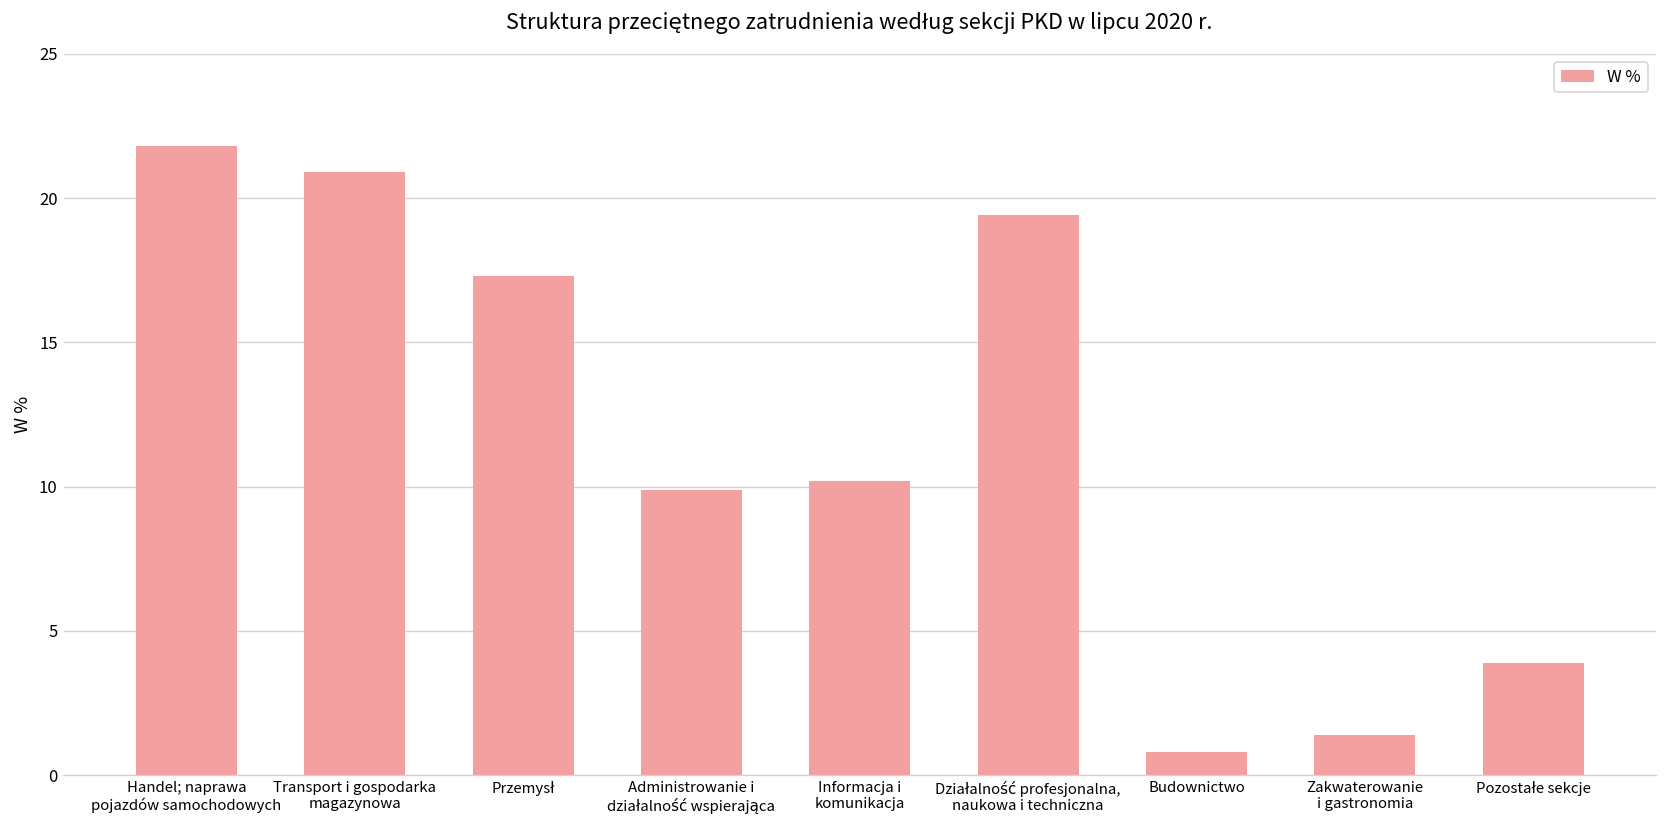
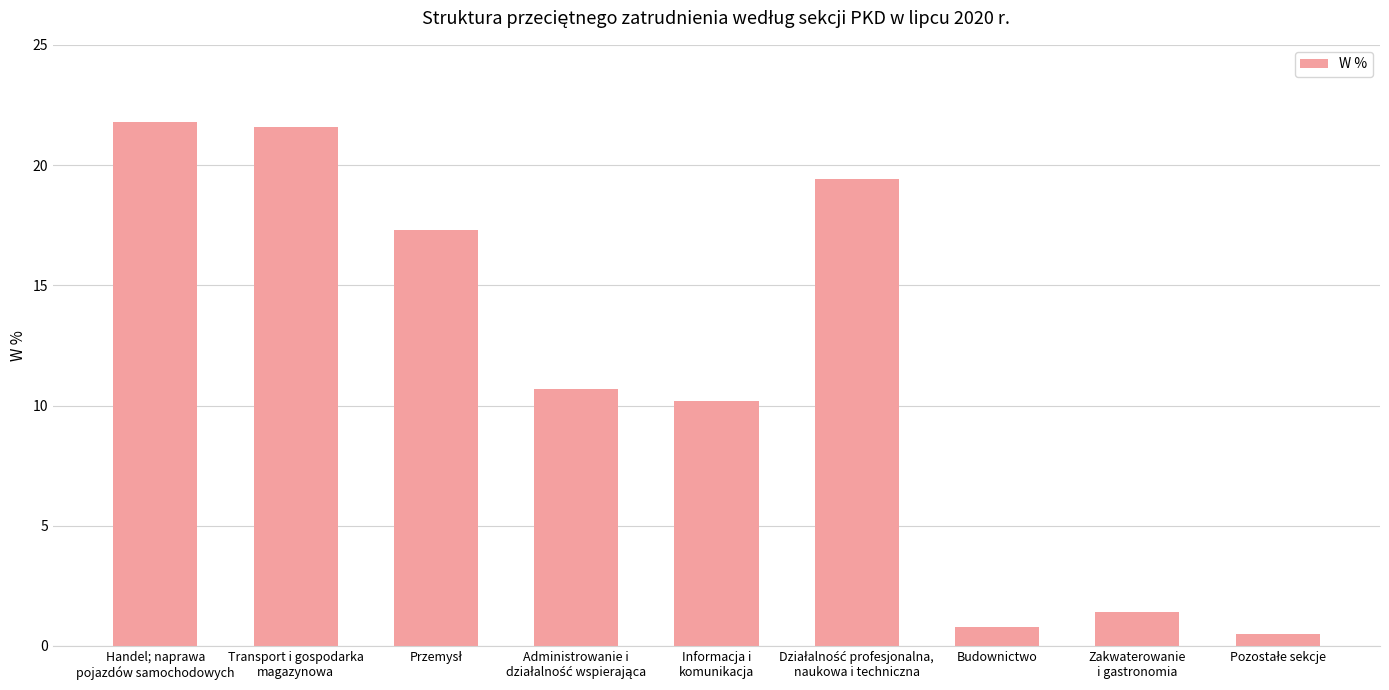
Transport i gospodarka magazynowa: 20.9 -> 21.6
Administrowanie i działalność wspierająca: 9.9 -> 10.7
Pozostałe sekcje: 3.9 -> 0.5
